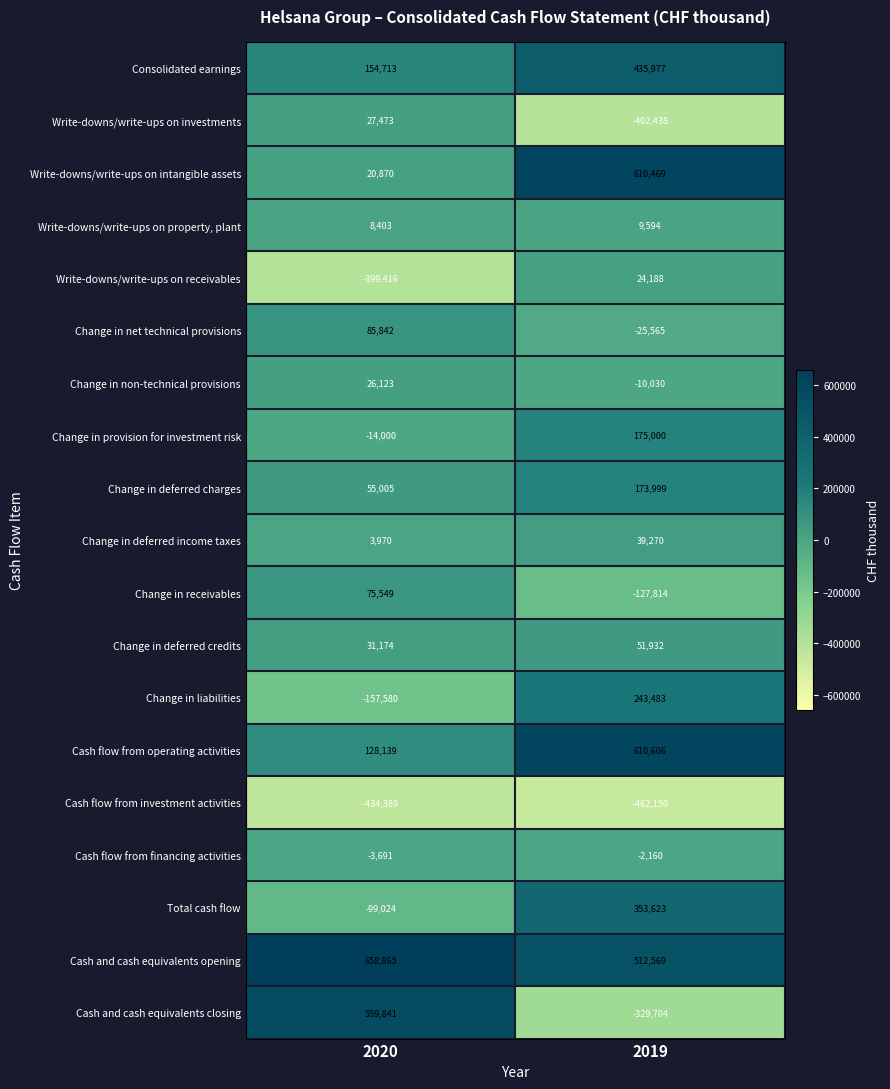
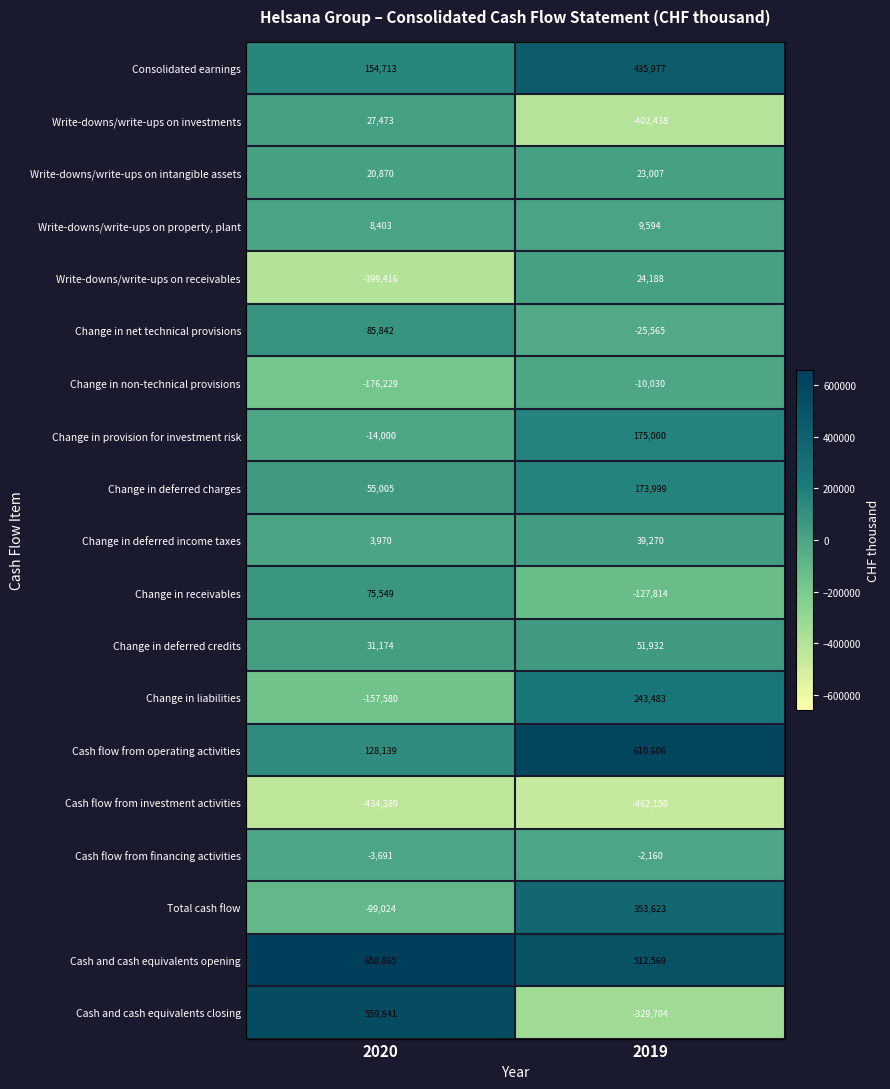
Write-downs/write-ups on intangible assets, 2019: 610,469 -> 23,007
Change in non-technical provisions, 2020: 26,123 -> -176,229
